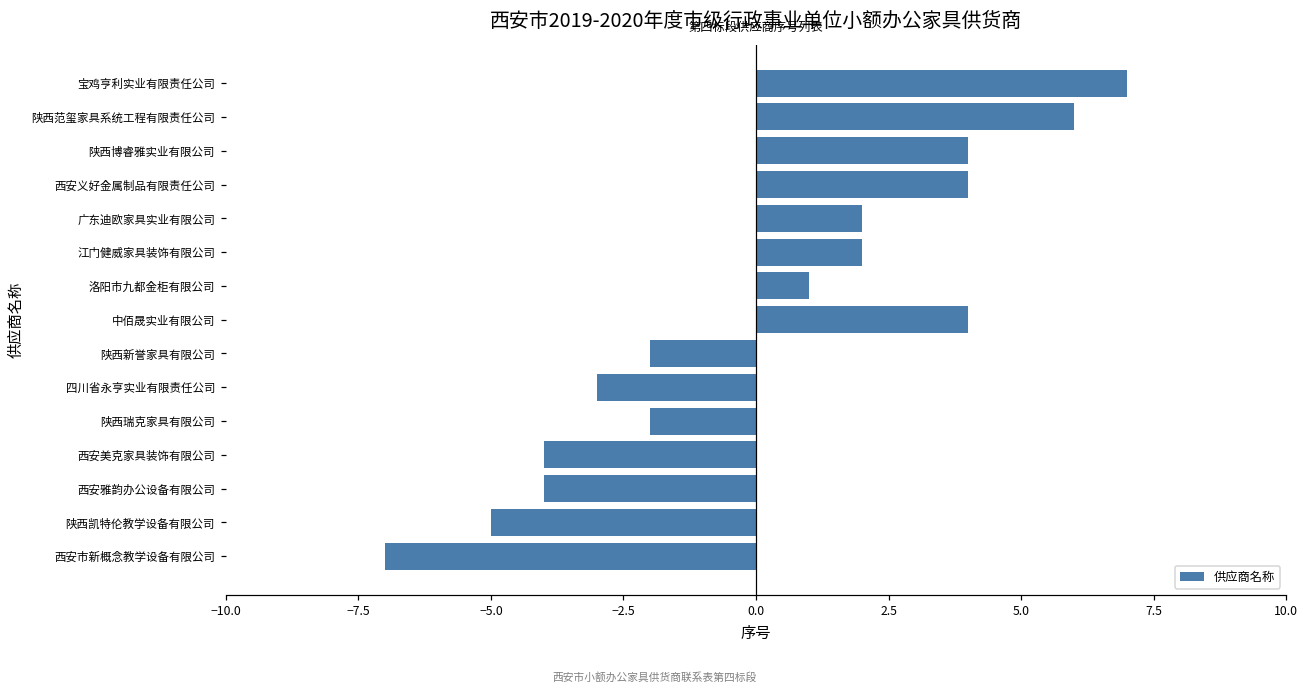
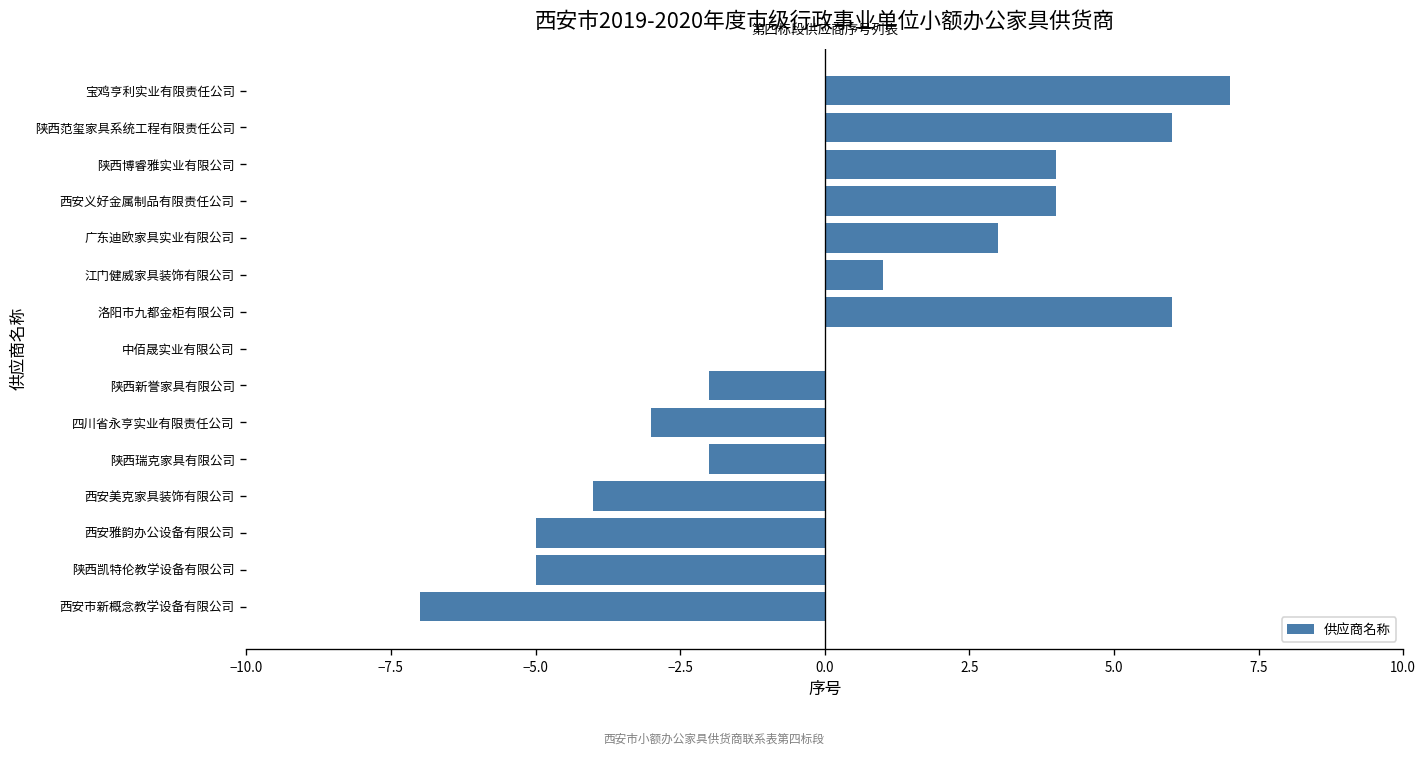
广东迪欧家具实业有限公司: 2.0 -> 3.0
江门健威家具装饰有限公司: 2.0 -> 1.0
洛阳市九都金柜有限公司: 1.0 -> 6.0
中佰晟实业有限公司: 4.0 -> 0.0
西安雅韵办公设备有限公司: -4.0 -> -5.0
